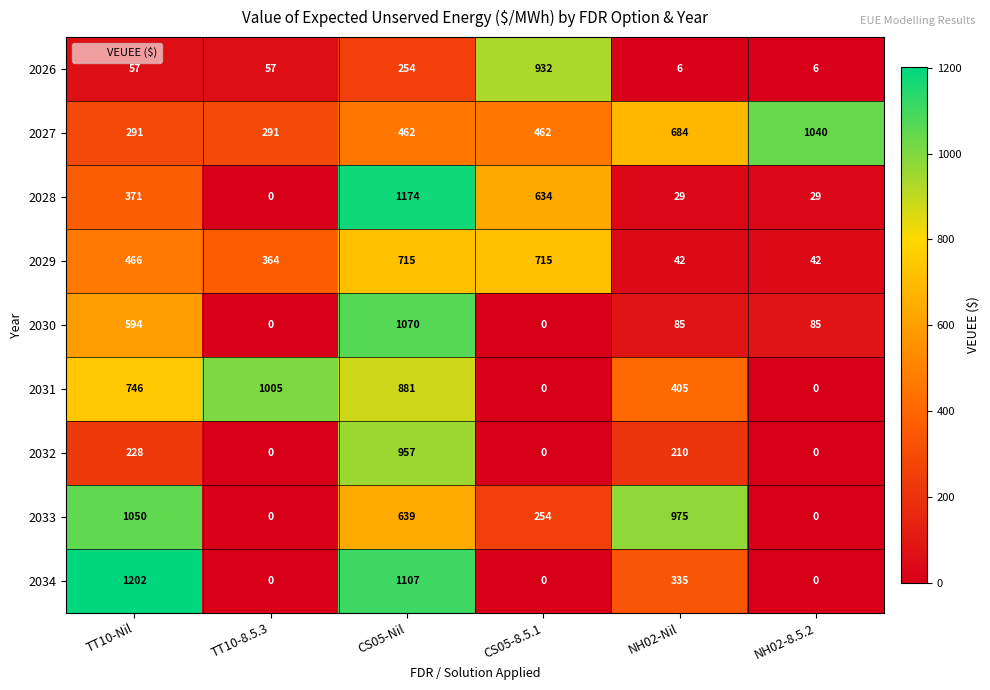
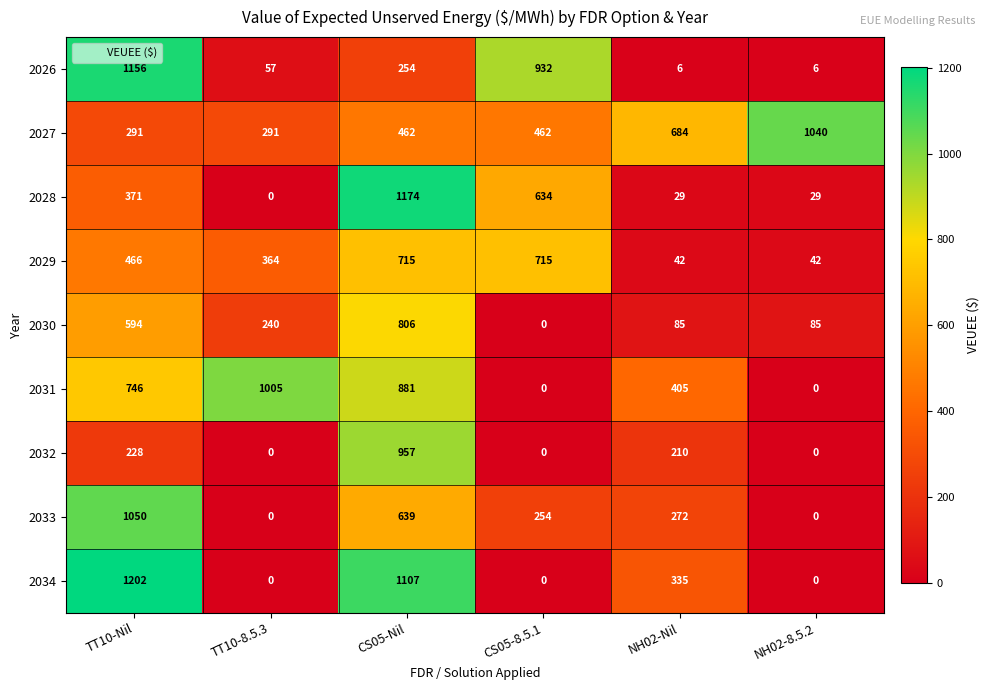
2026, TT10-Nil: 57 -> 1156
2030, TT10-8.5.3: 0 -> 240
2030, CS05-Nil: 1070 -> 806
2033, NH02-Nil: 975 -> 272
